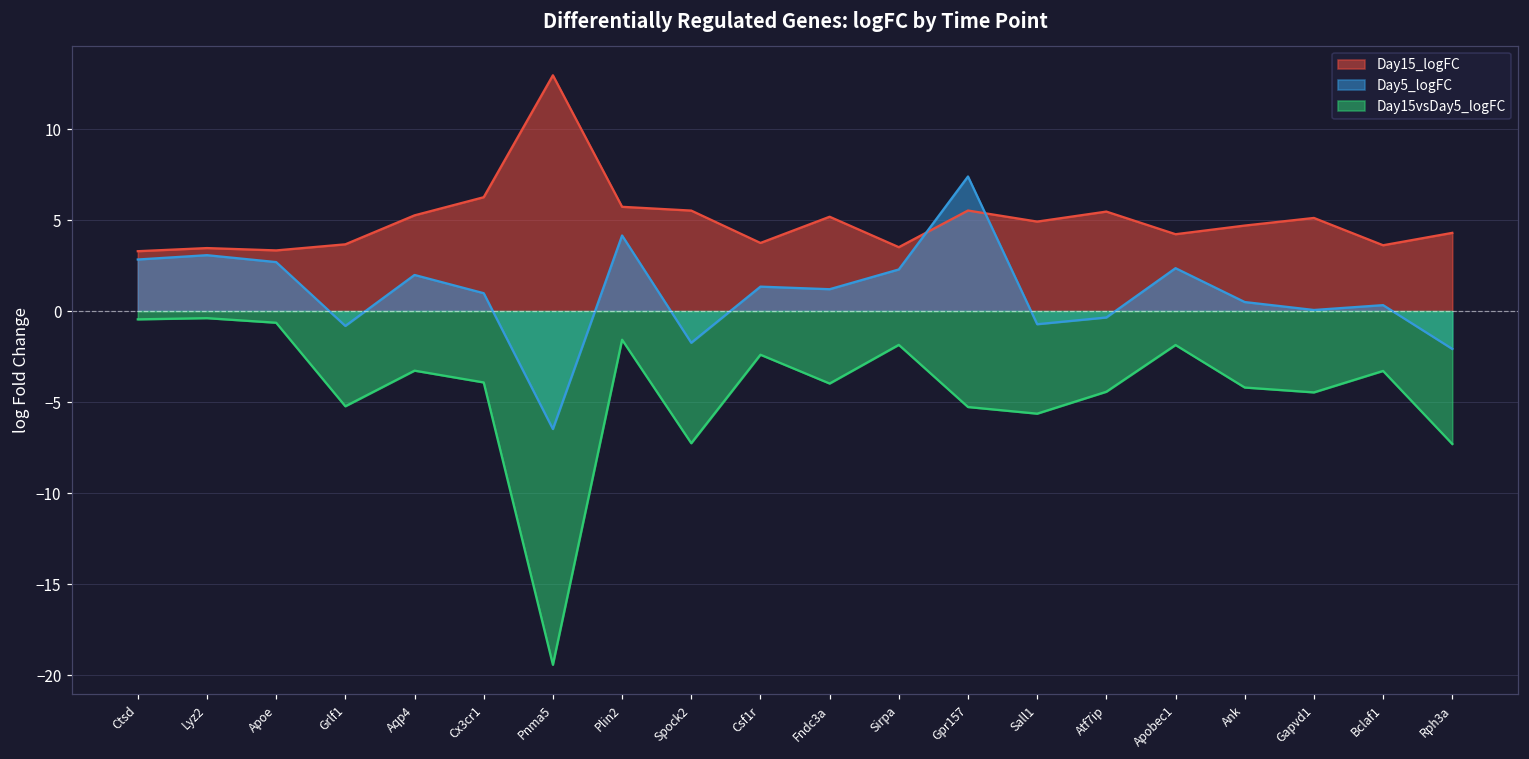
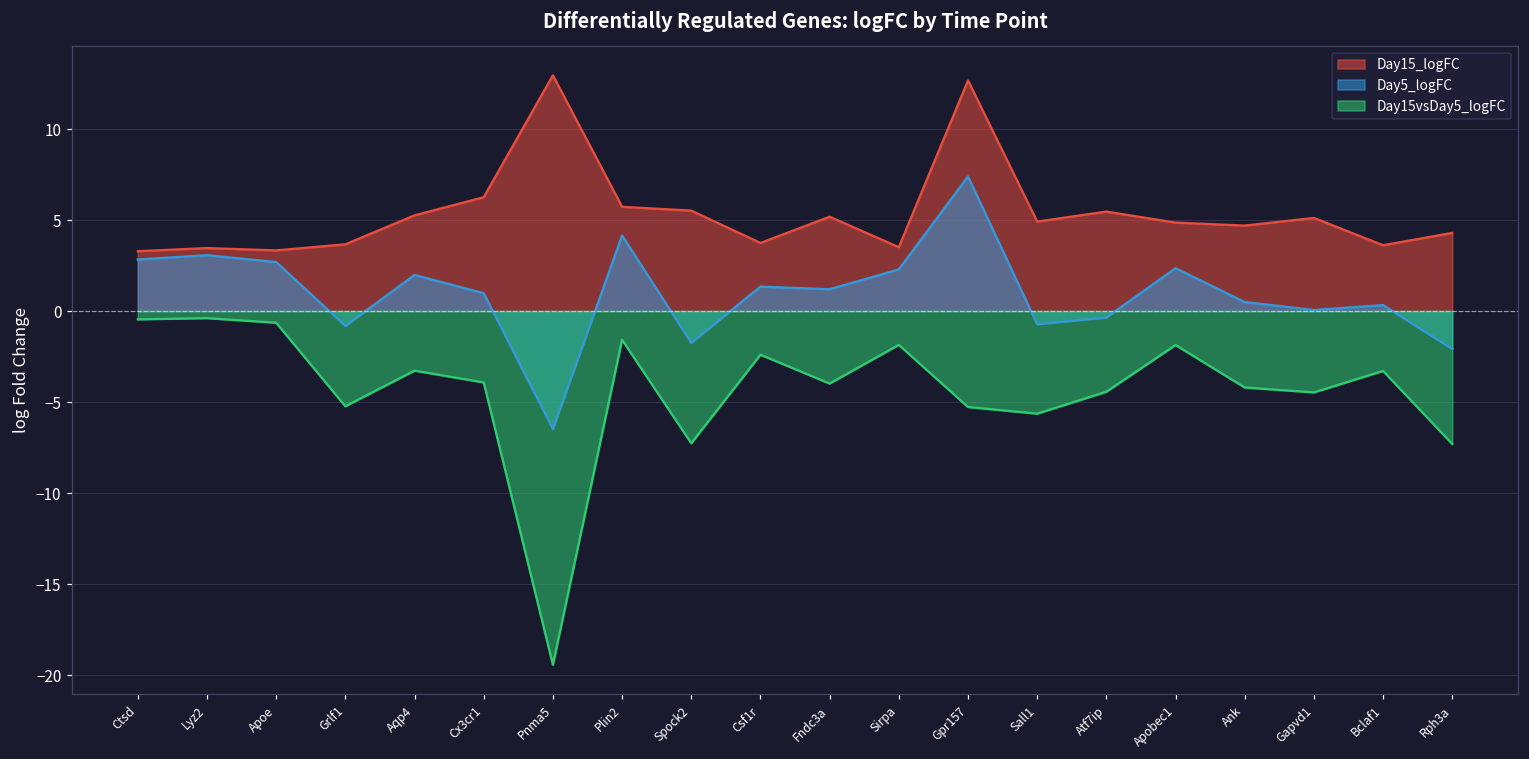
Day15_logFC, Gpr157: 5.5 -> 12.7
Day15_logFC, Apobec1: 4.2 -> 4.9
